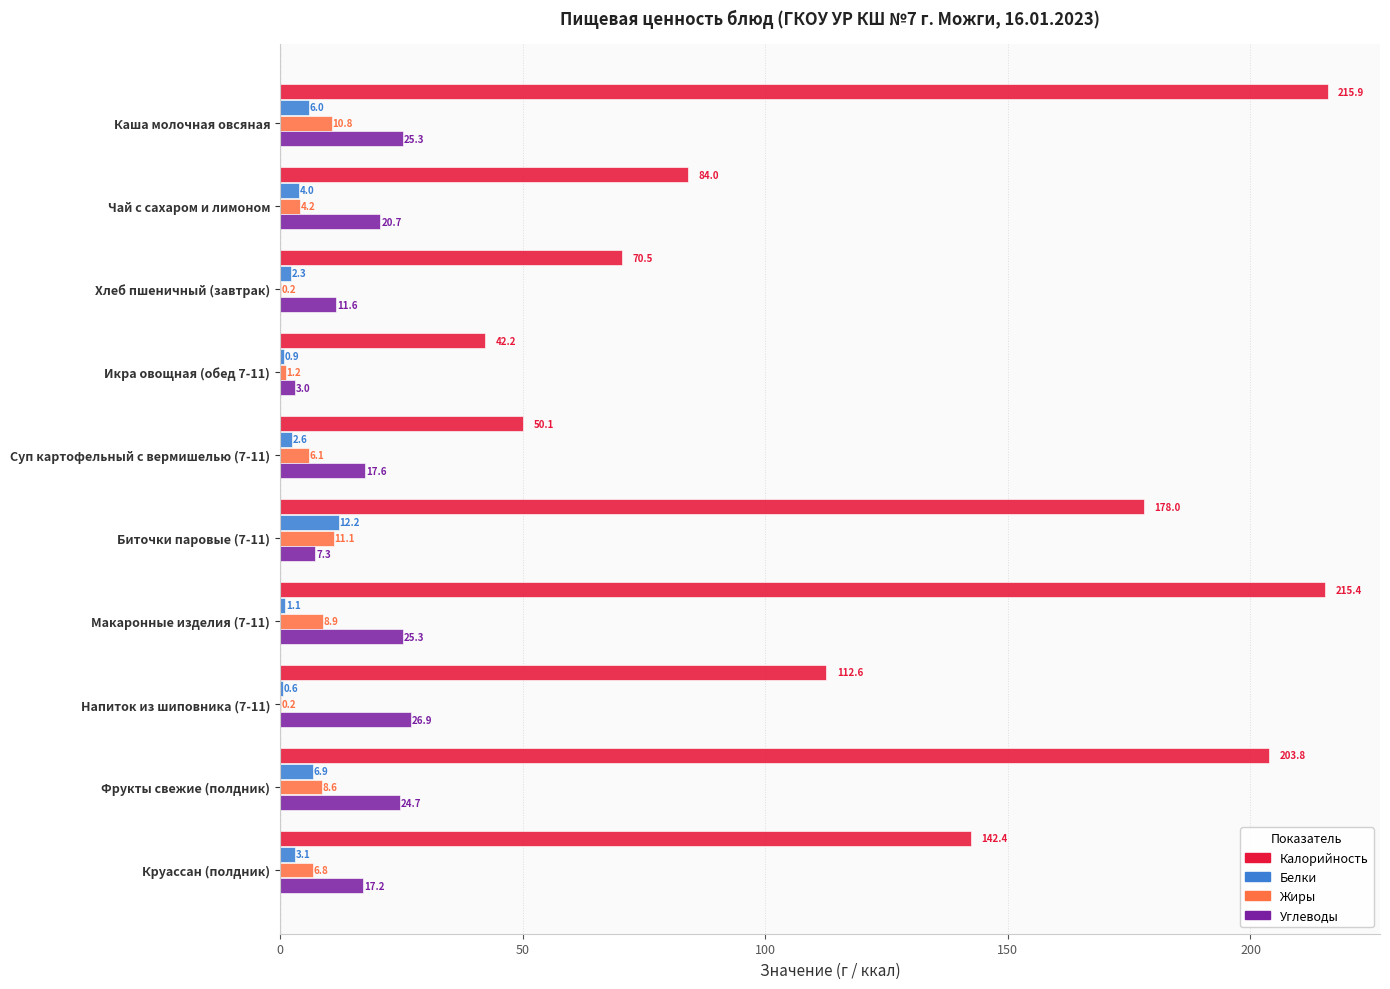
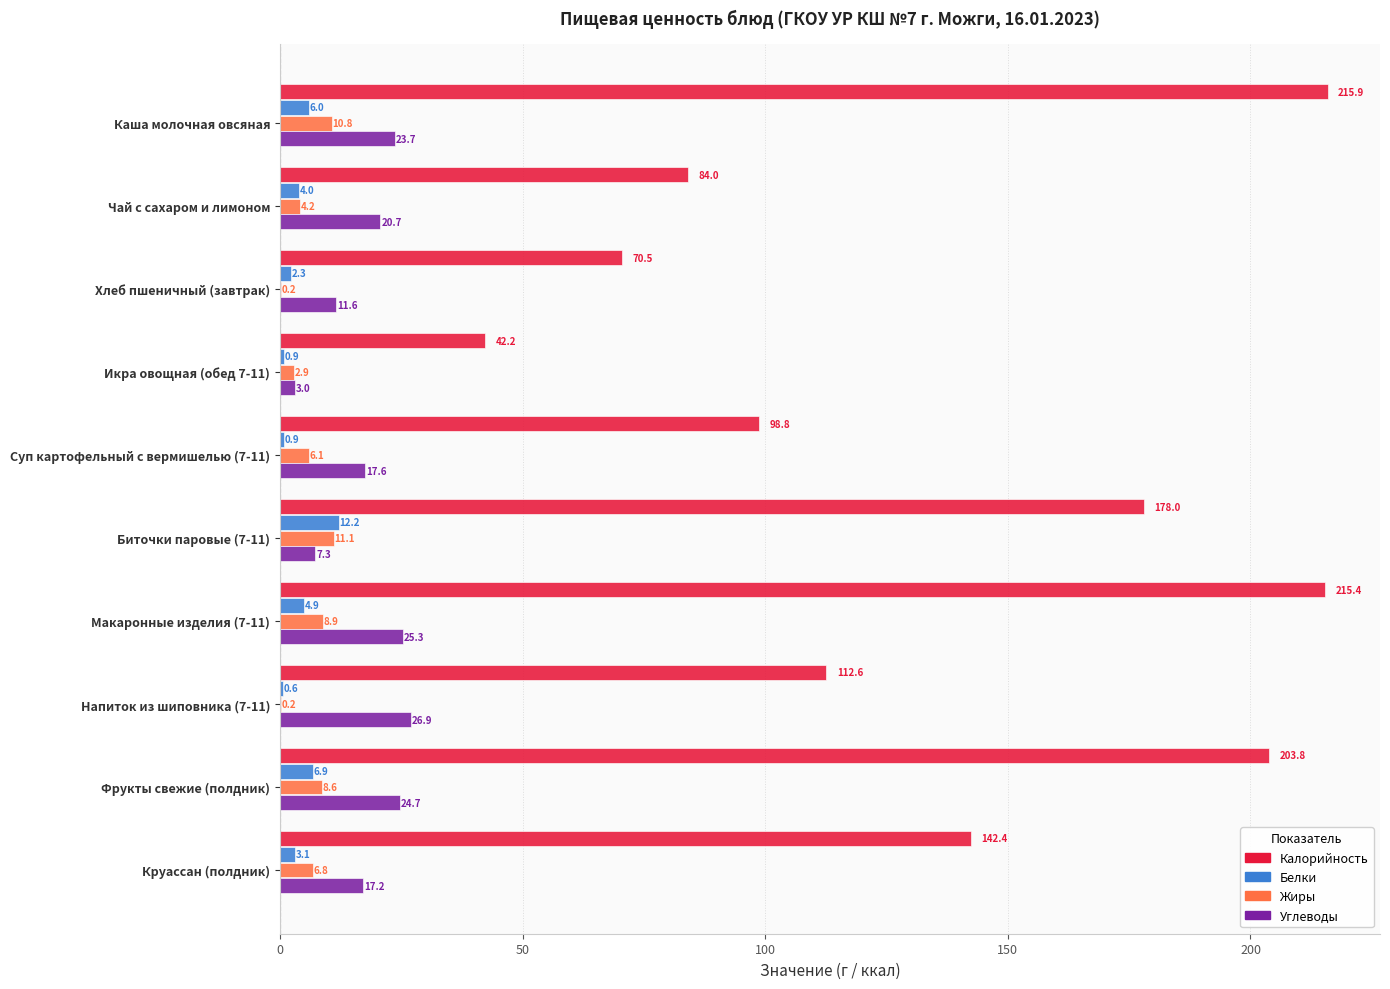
Углеводы, Каша молочная овсяная: 25.3 -> 23.7
Жиры, Икра овощная (обед 7-11): 1.2 -> 2.9
Калорийность, Суп картофельный с вермишелью (7-11): 50.1 -> 98.8
Белки, Суп картофельный с вермишелью (7-11): 2.6 -> 0.9
Белки, Макаронные изделия (7-11): 1.1 -> 4.9
